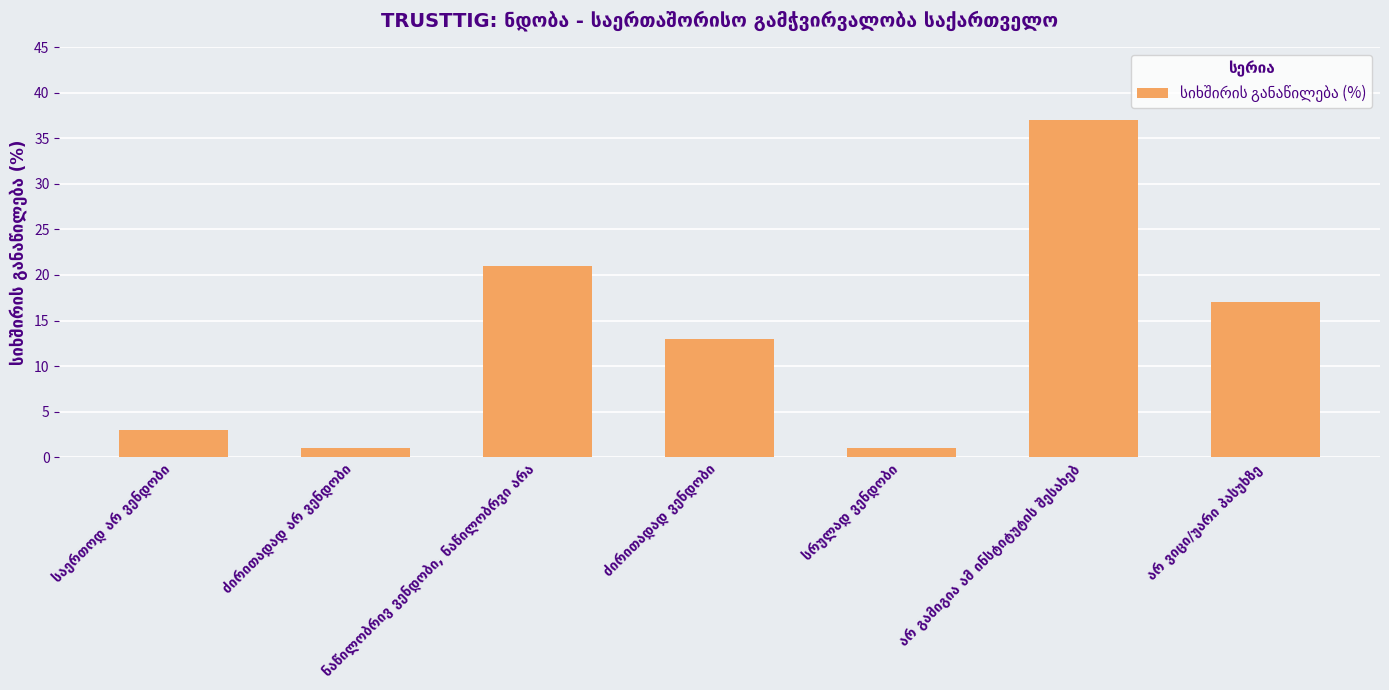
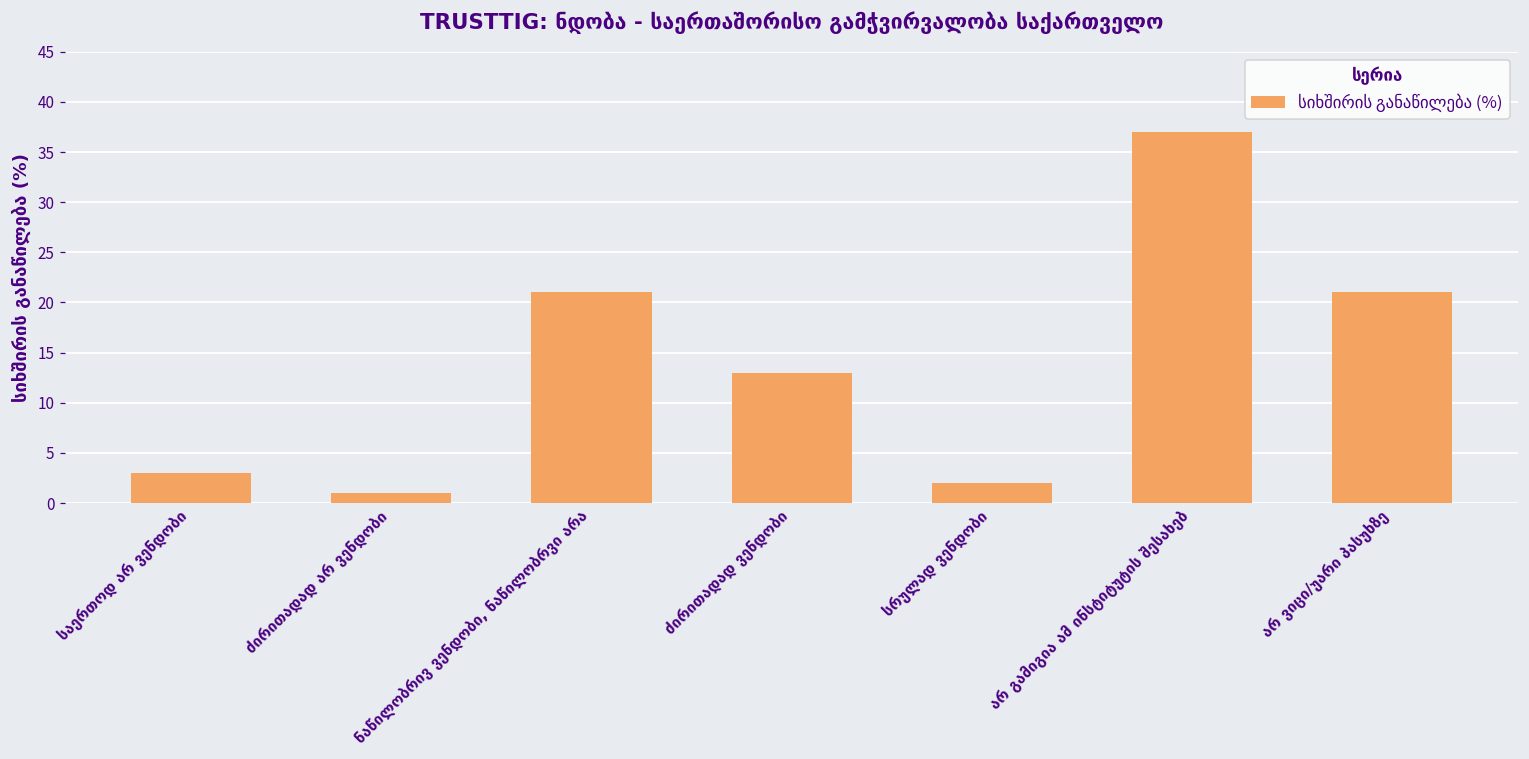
სრულად ვენდობი: 1 -> 2
არ ვიცი/უარი პასუხზე: 17 -> 21
